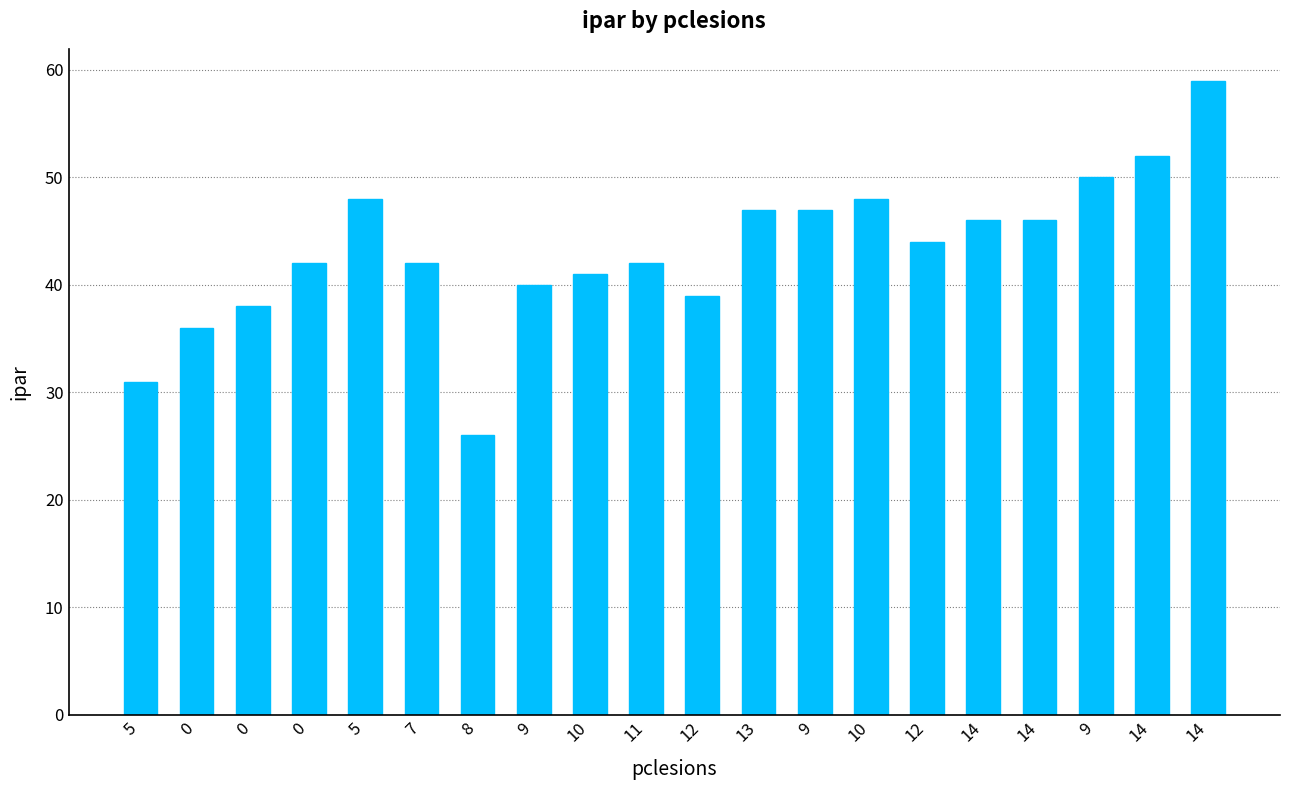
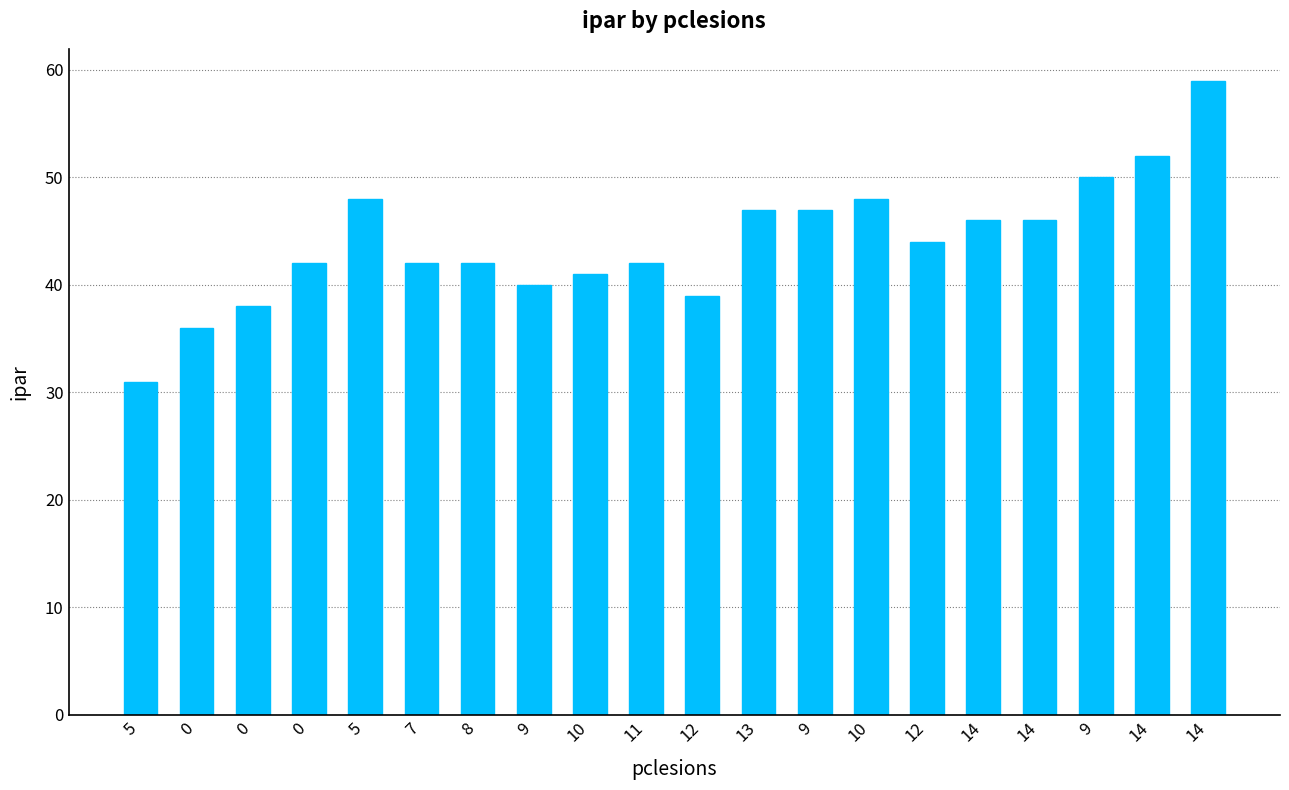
8: 26 -> 42
